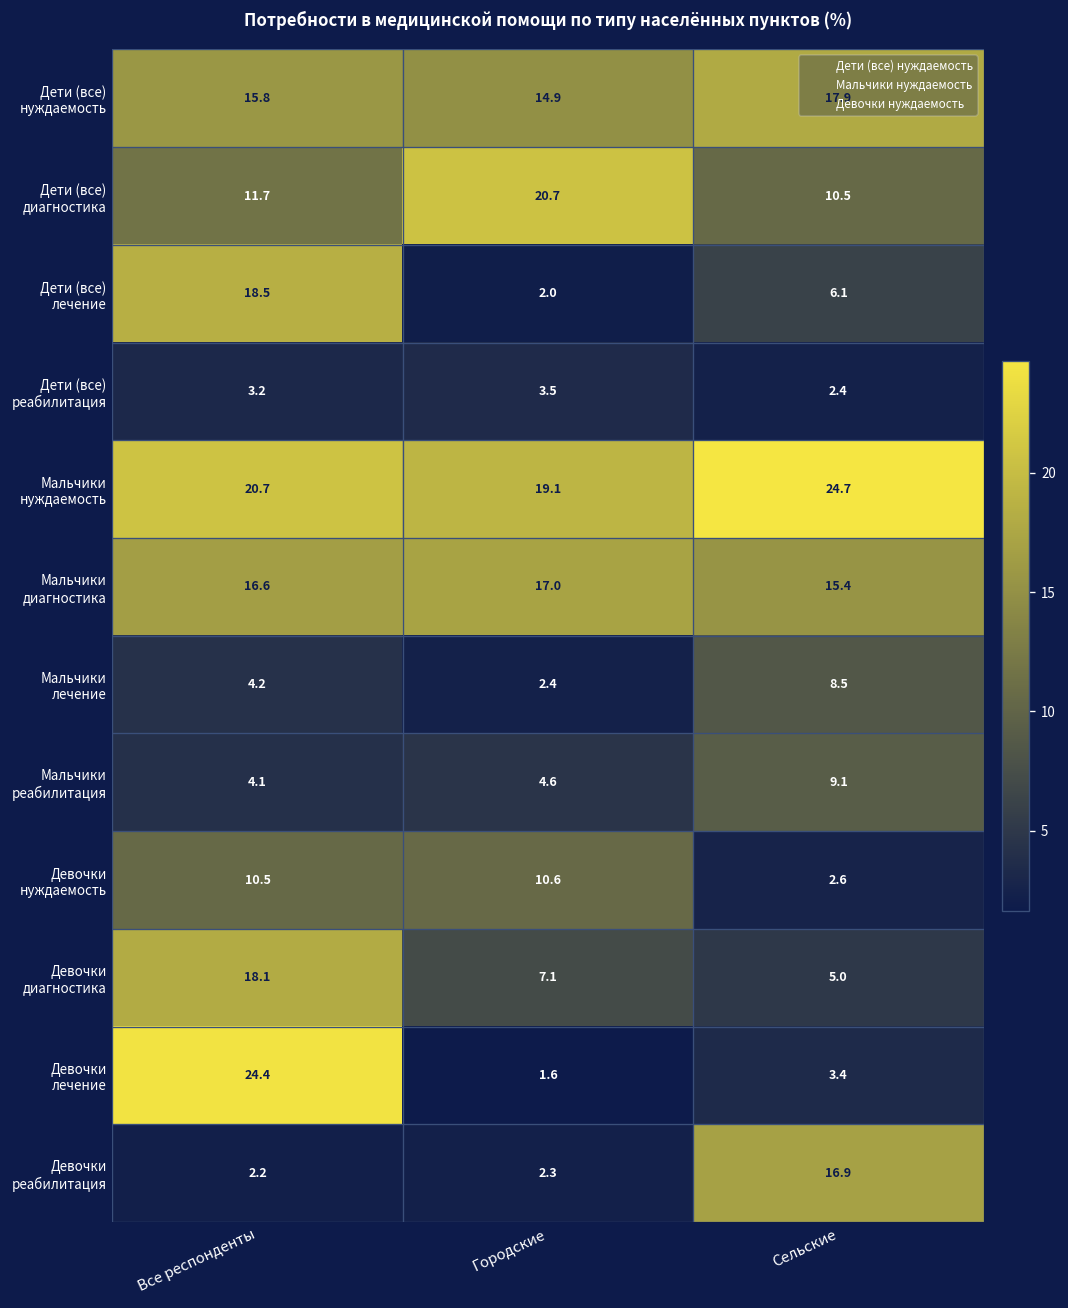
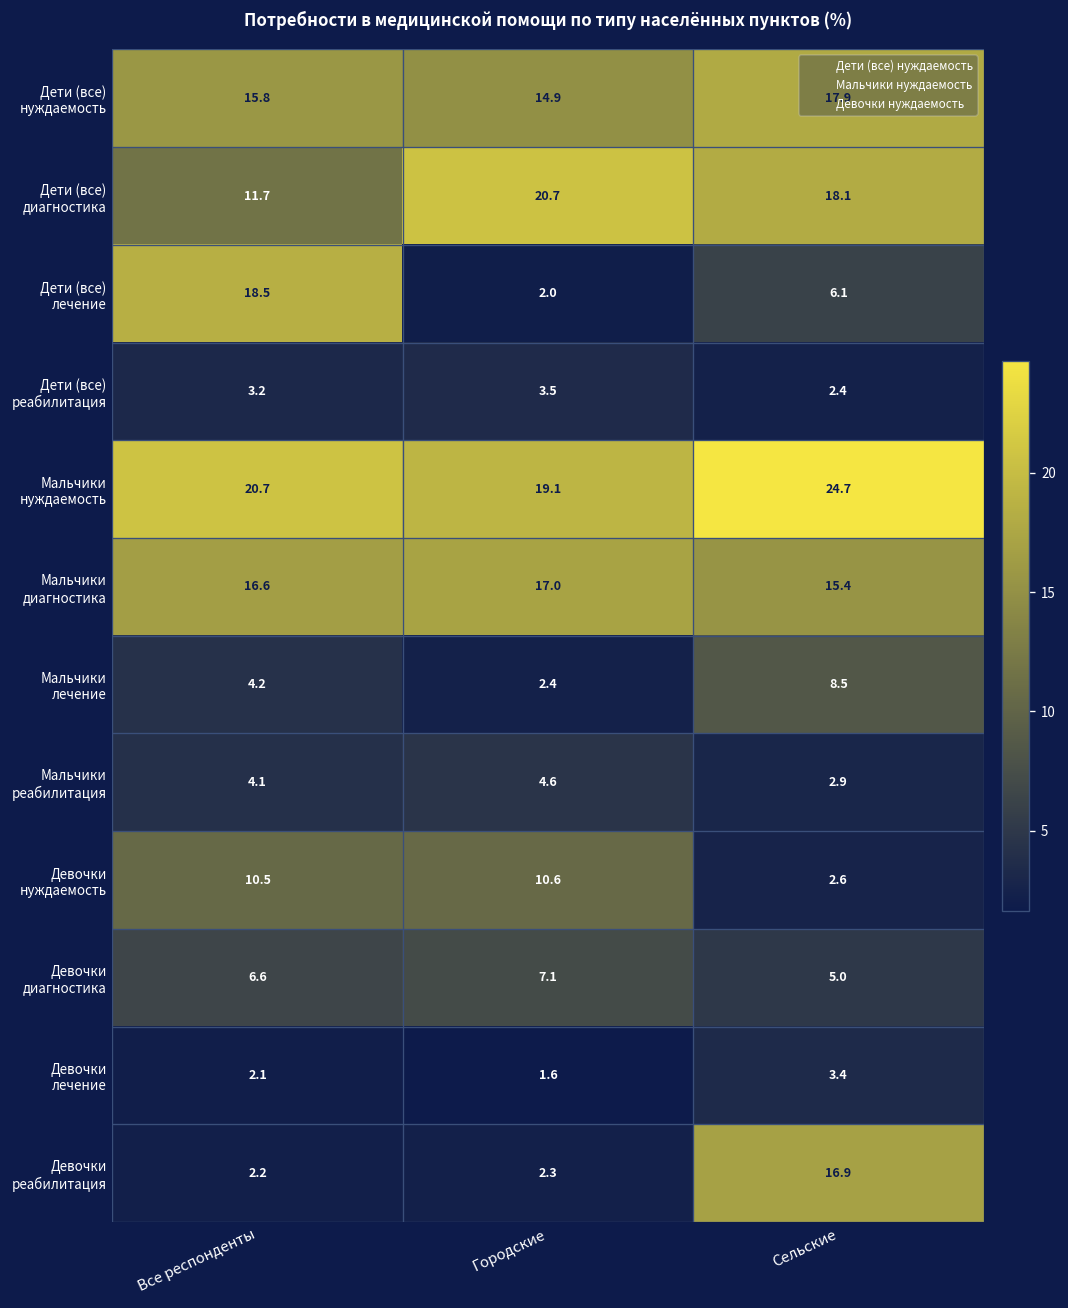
Дети (все) диагностика, Сельские: 10.5 -> 18.1
Мальчики реабилитация, Сельские: 9.1 -> 2.9
Девочки диагностика, Все респонденты: 18.1 -> 6.6
Девочки лечение, Все респонденты: 24.4 -> 2.1
